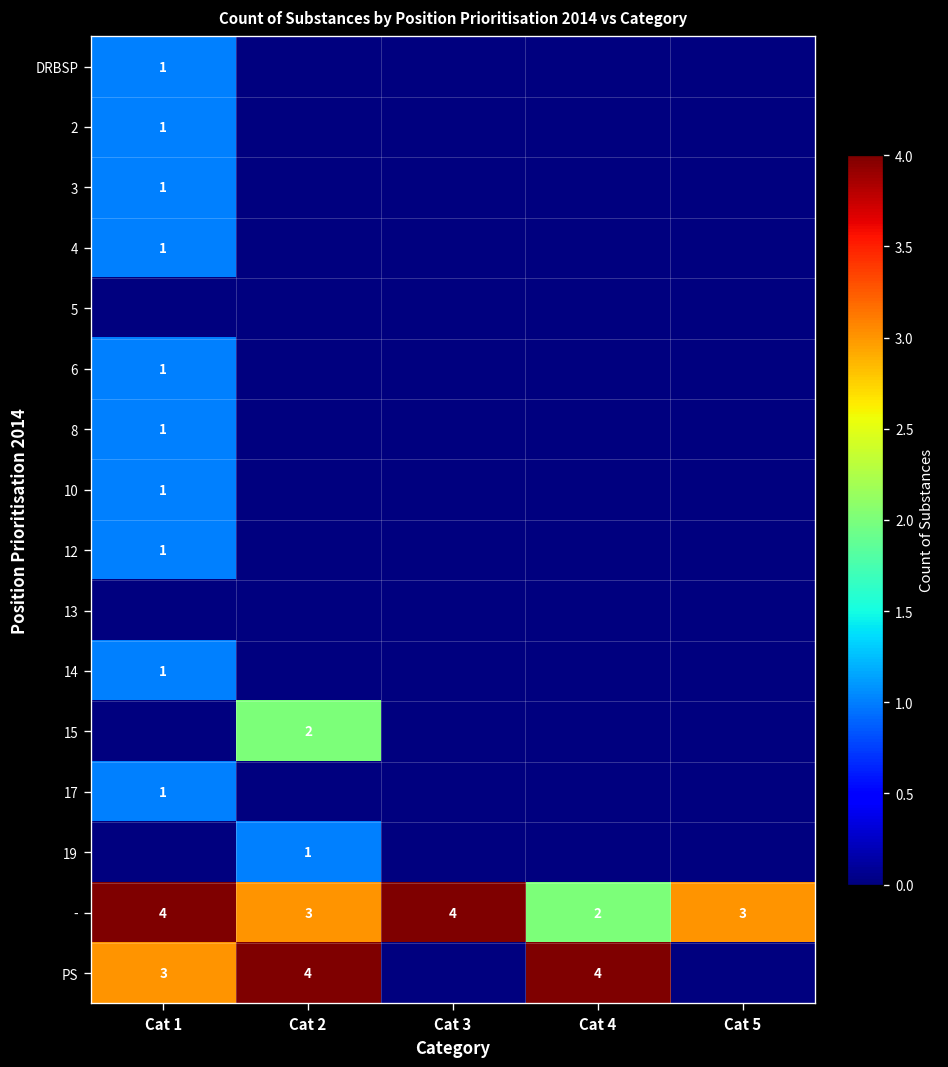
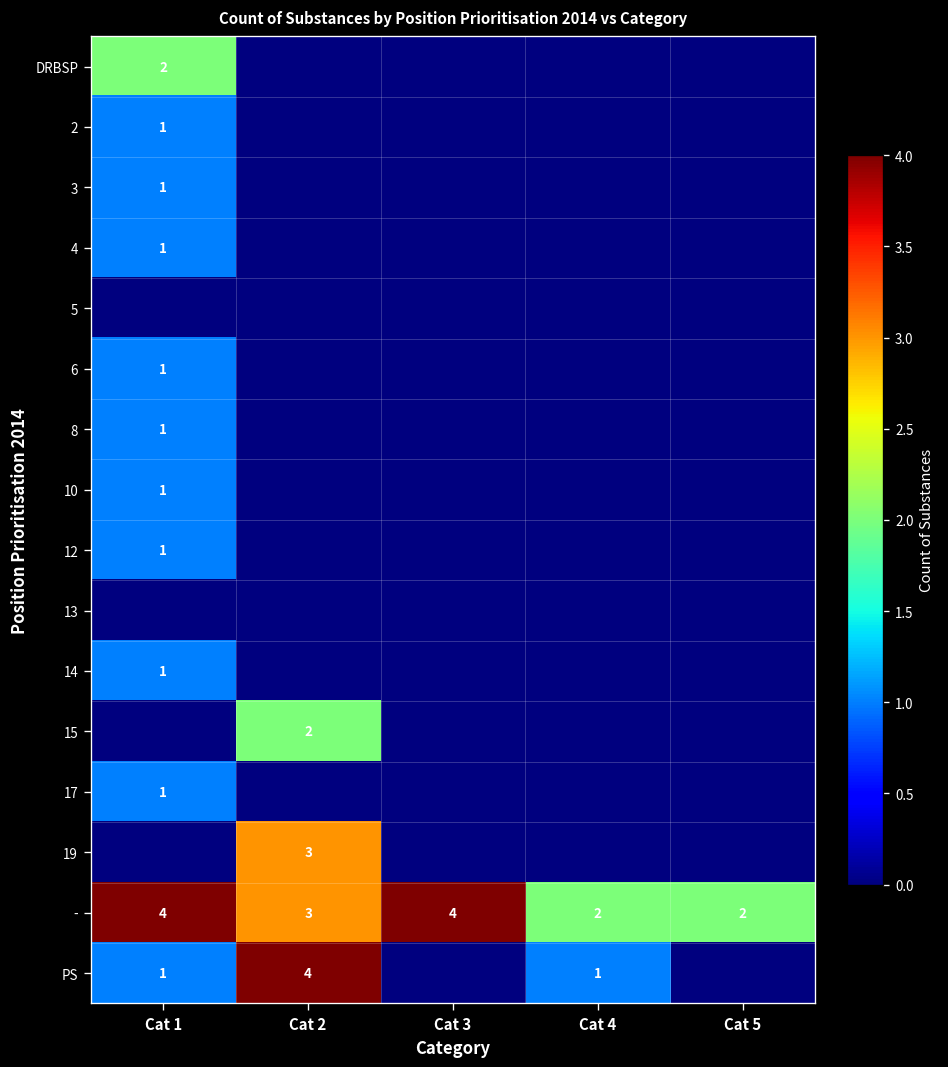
DRBSP, Cat 1: 1 -> 2
19, Cat 2: 1 -> 3
-, Cat 5: 3 -> 2
PS, Cat 1: 3 -> 1
PS, Cat 4: 4 -> 1
